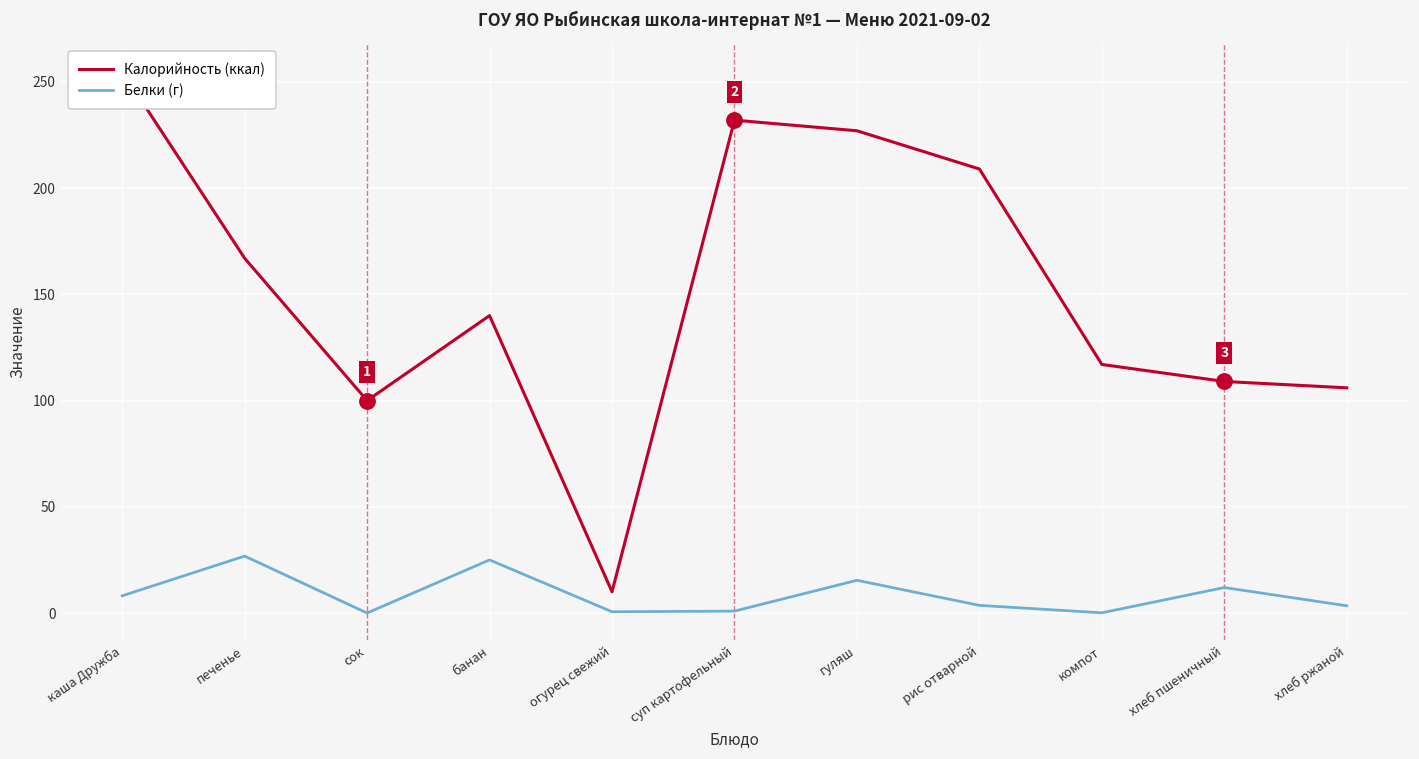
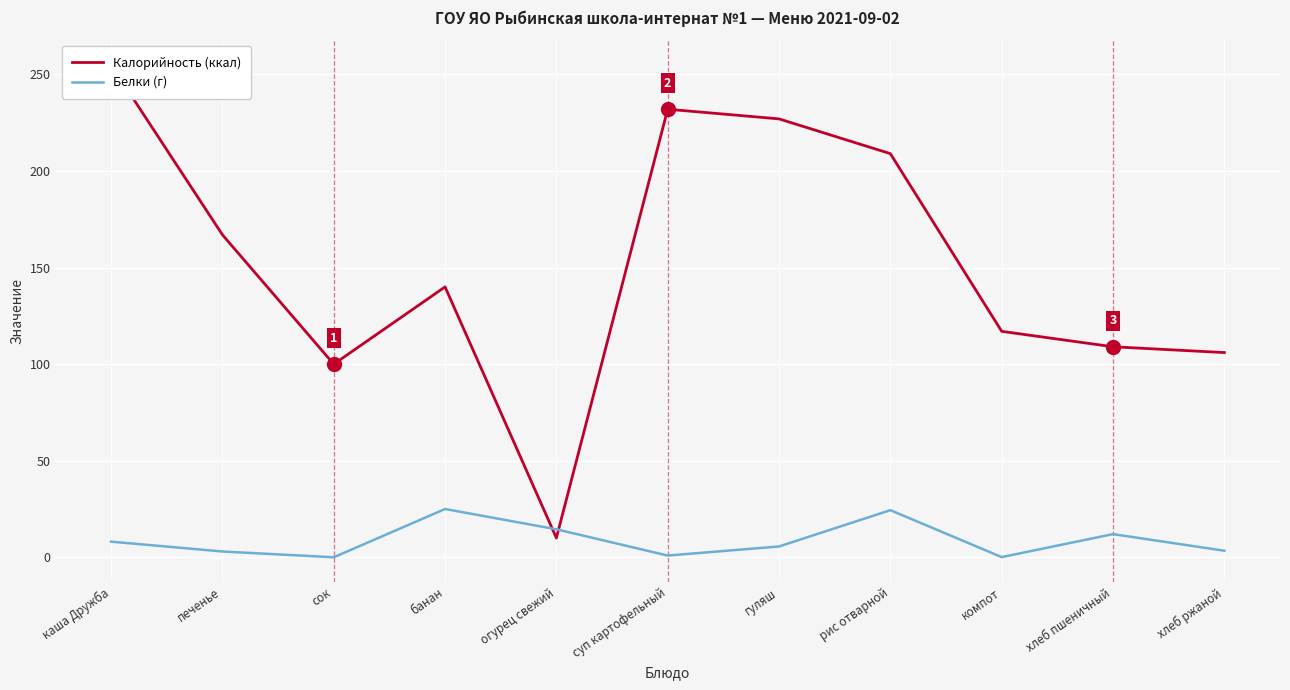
Белки (г), печенье: 27 -> 3
Белки (г), огурец свежий: 1 -> 15
Белки (г), гуляш: 15 -> 6
Белки (г), рис отварной: 4 -> 24
